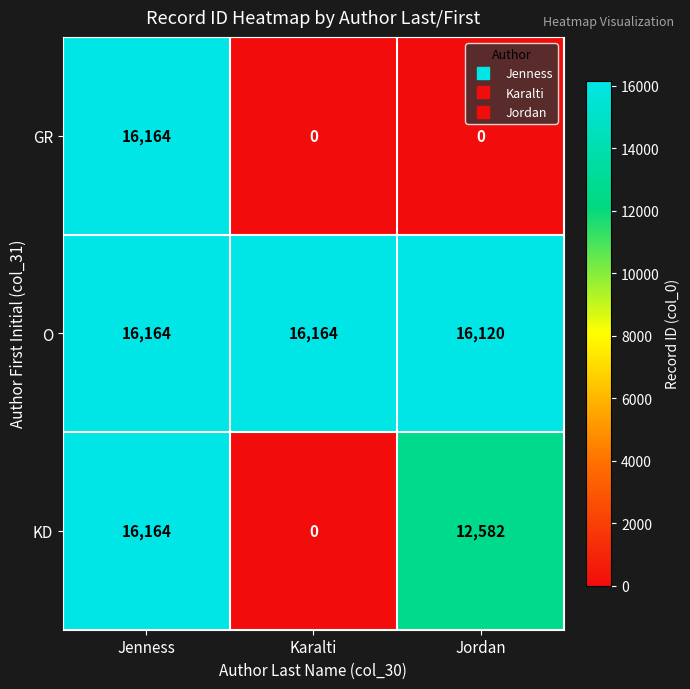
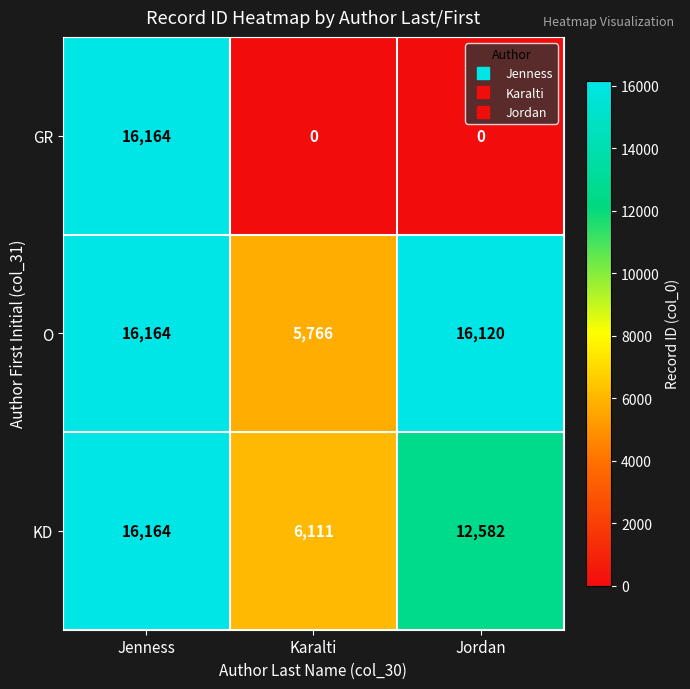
O, Karalti: 16,164 -> 5,766
KD, Karalti: 0 -> 6,111
